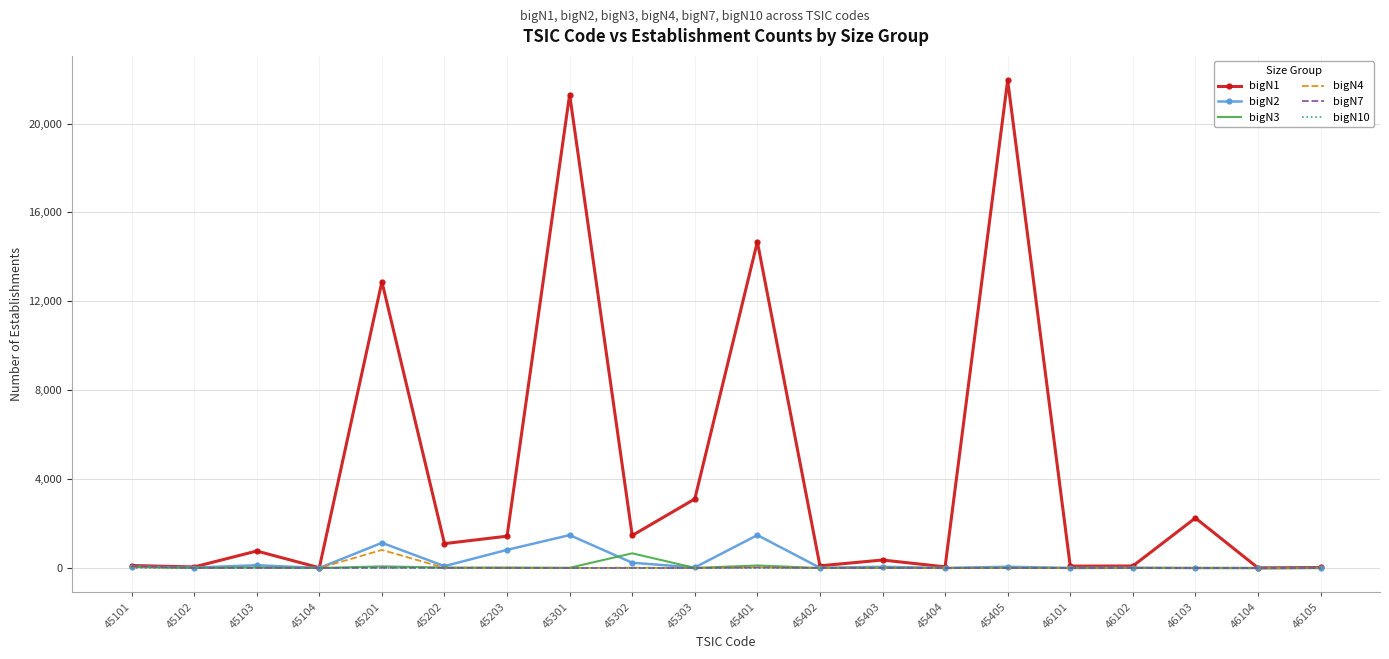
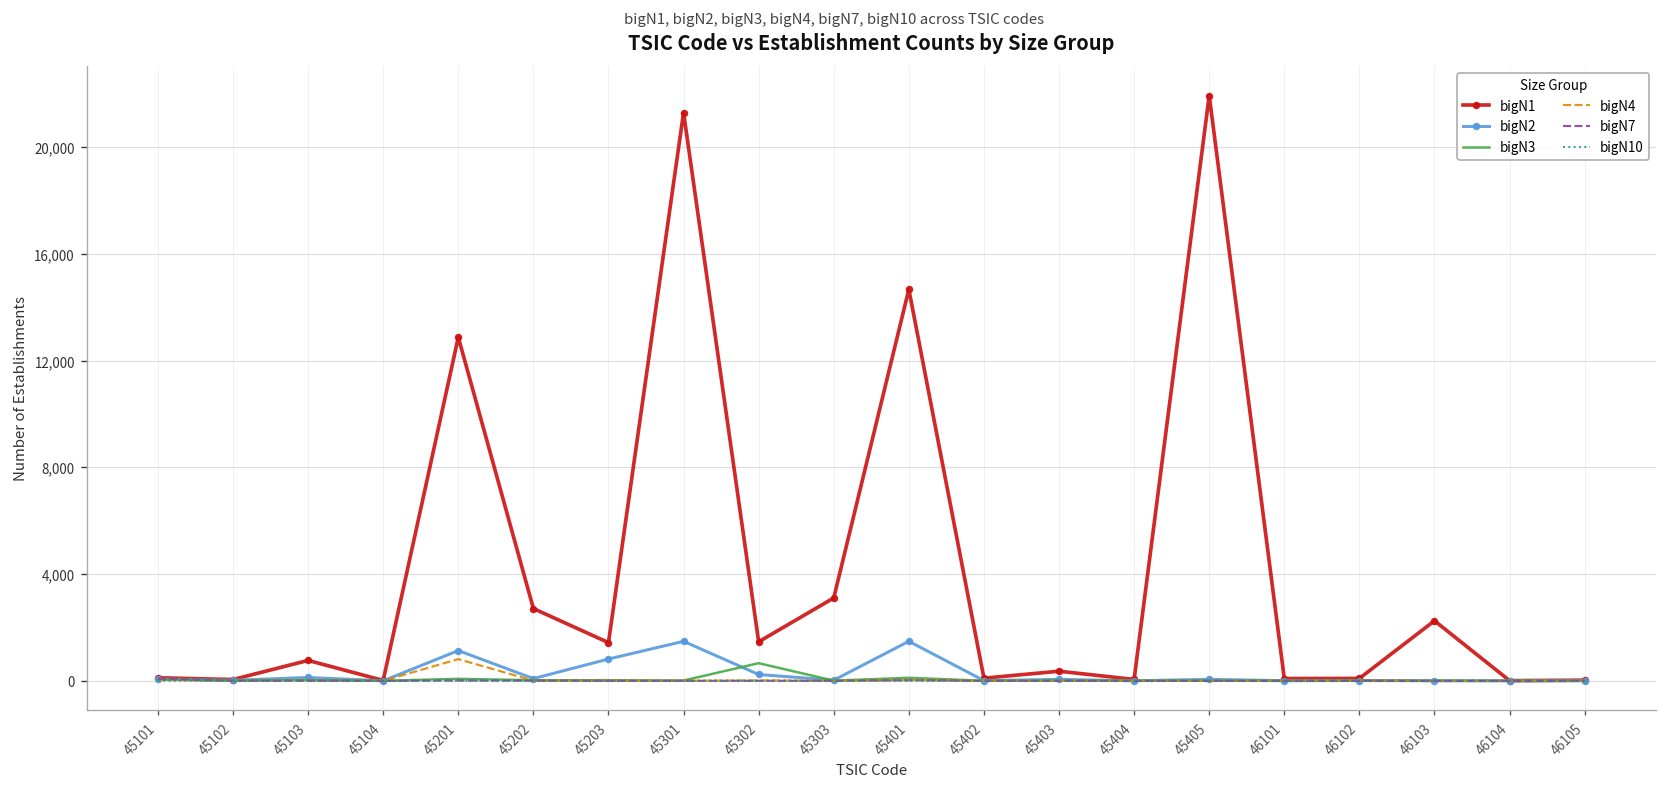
bigN1, 45202: 1,100 -> 2,700
